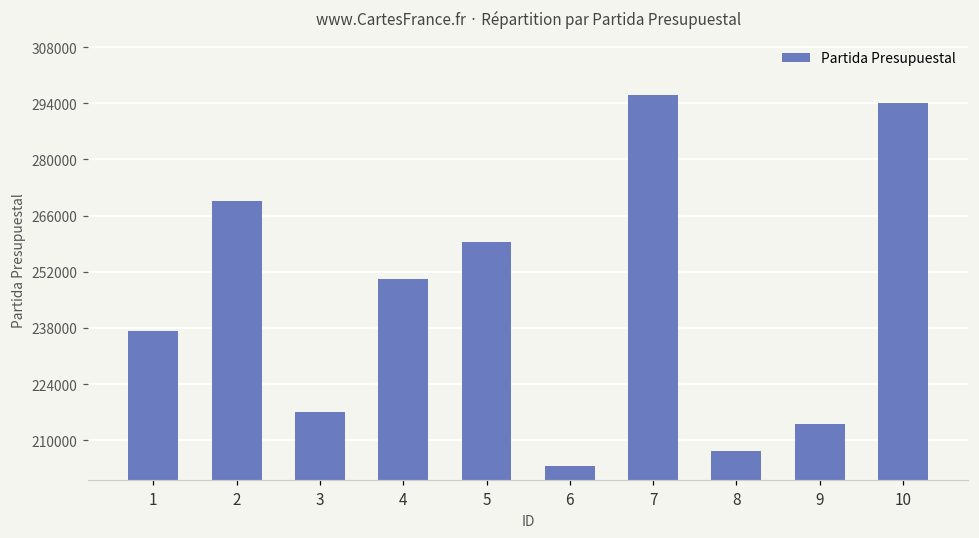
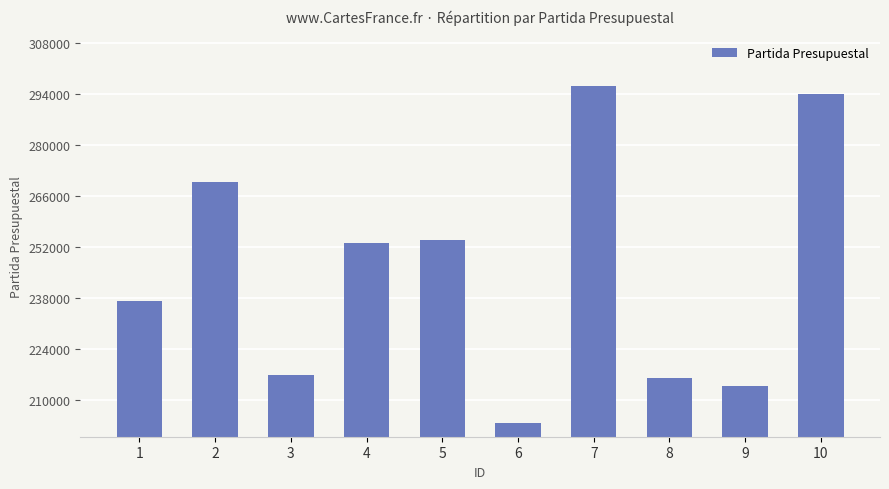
4: 250000 -> 253000
5: 259000 -> 254000
8: 207000 -> 216000
